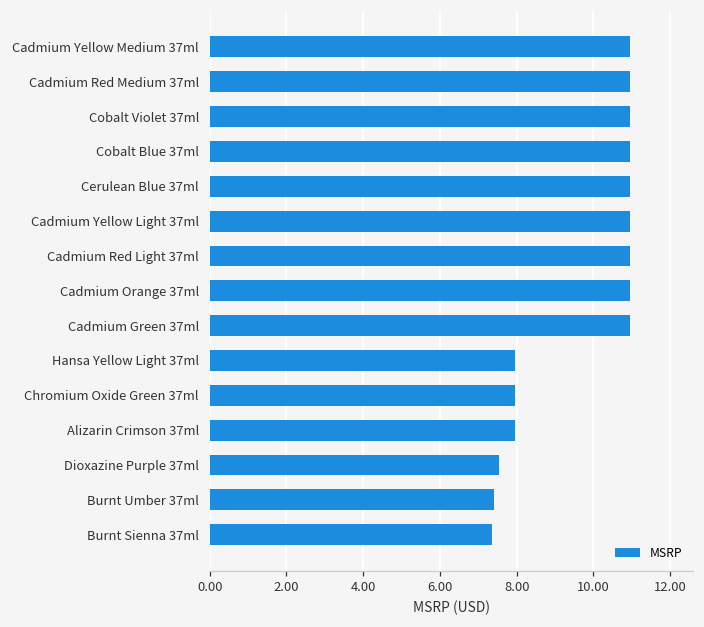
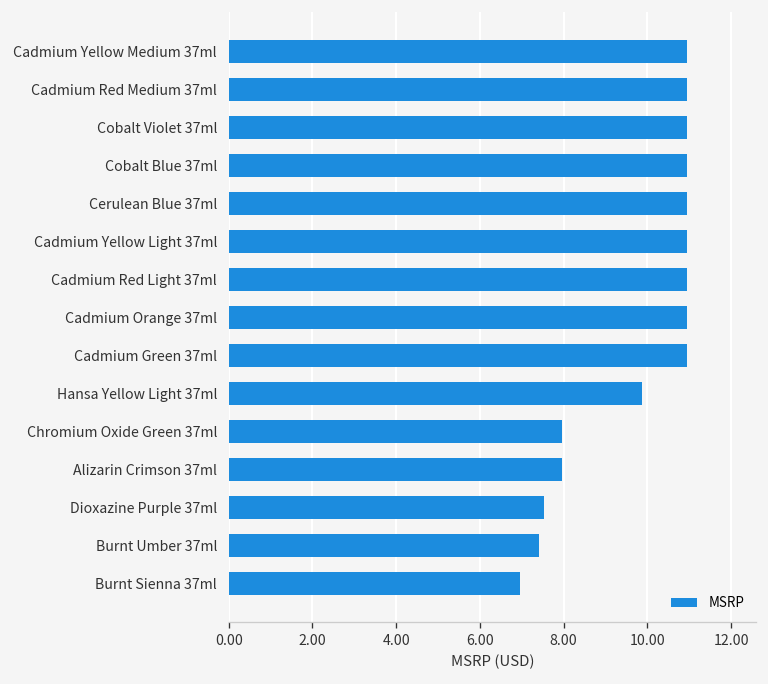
Hansa Yellow Light 37ml: 8.0 -> 9.9
Burnt Sienna 37ml: 7.4 -> 7.0
